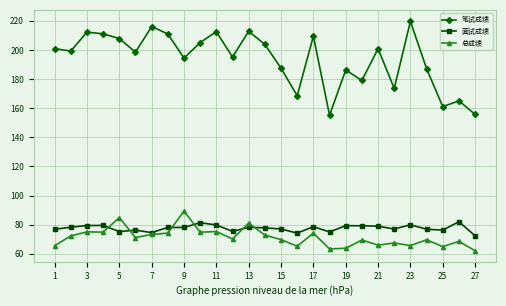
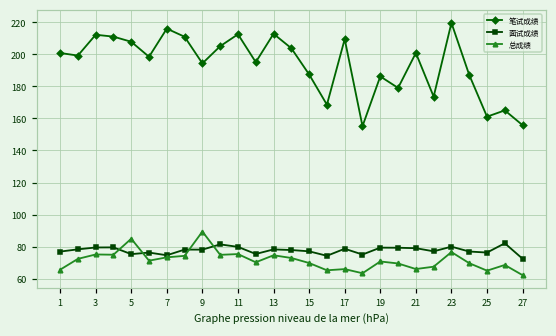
总成绩, 13: 81 -> 75
总成绩, 17: 74 -> 66
总成绩, 19: 64 -> 71
总成绩, 23: 66 -> 77
